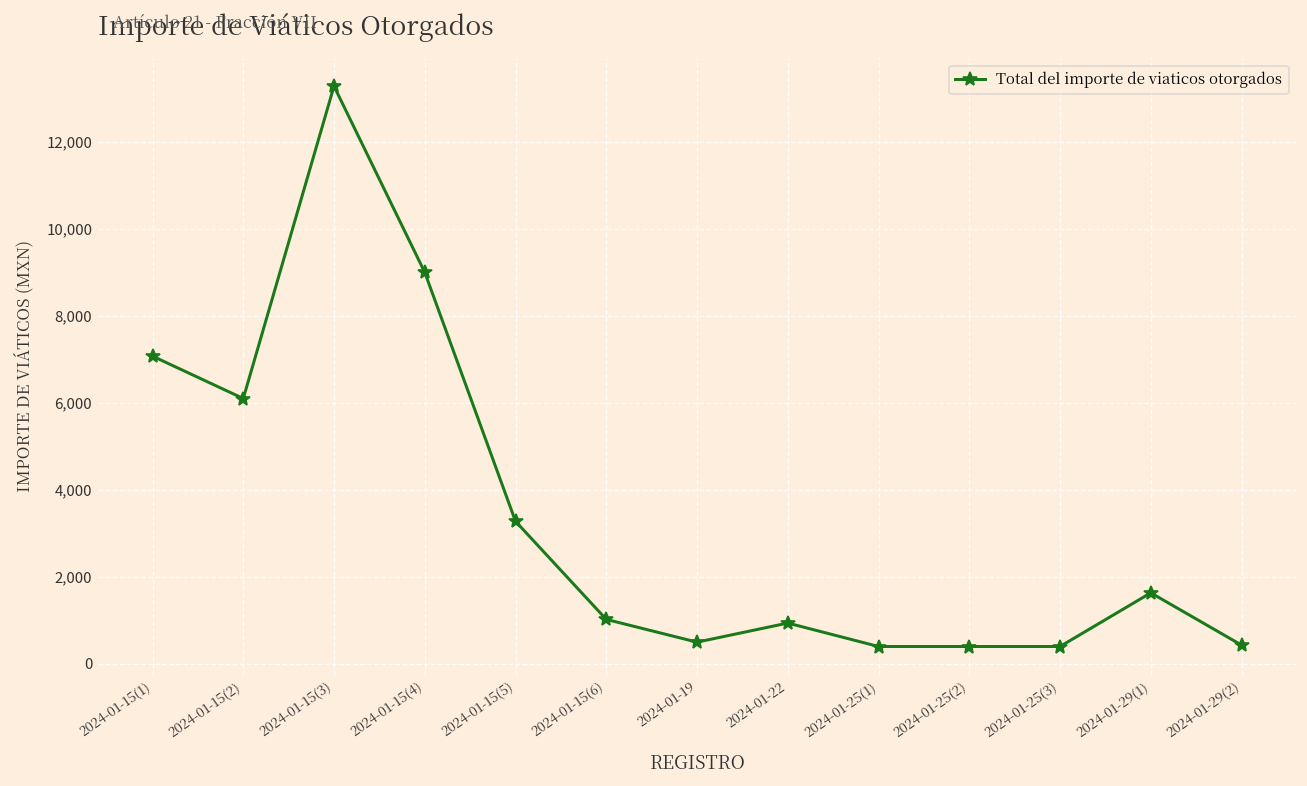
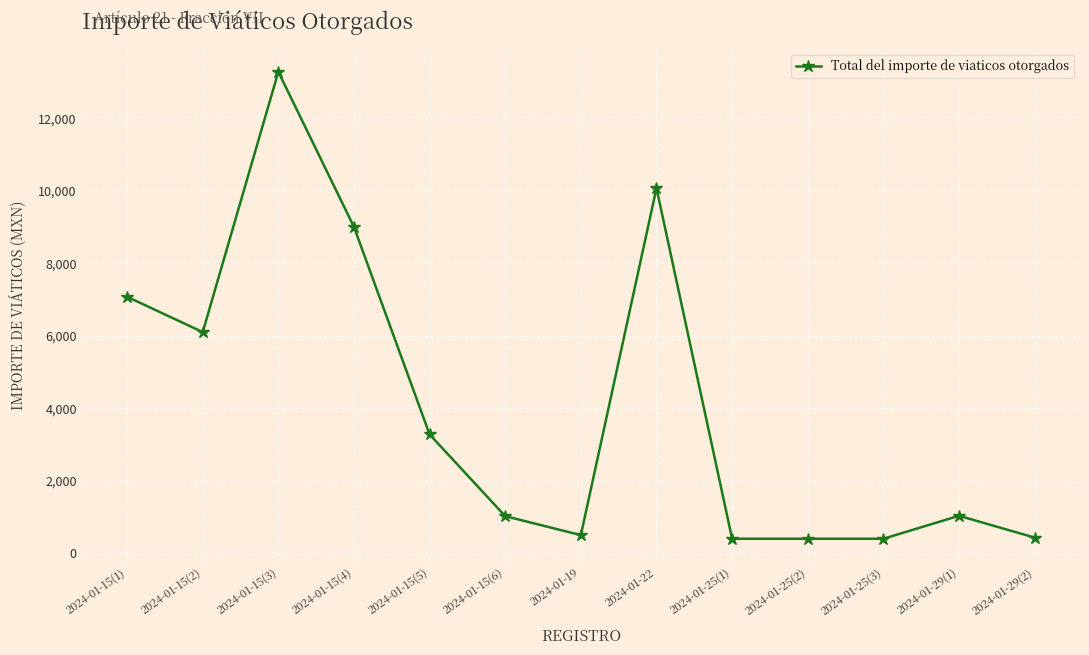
2024-01-22: 900 -> 10,100
2024-01-29(1): 1,600 -> 1,000
